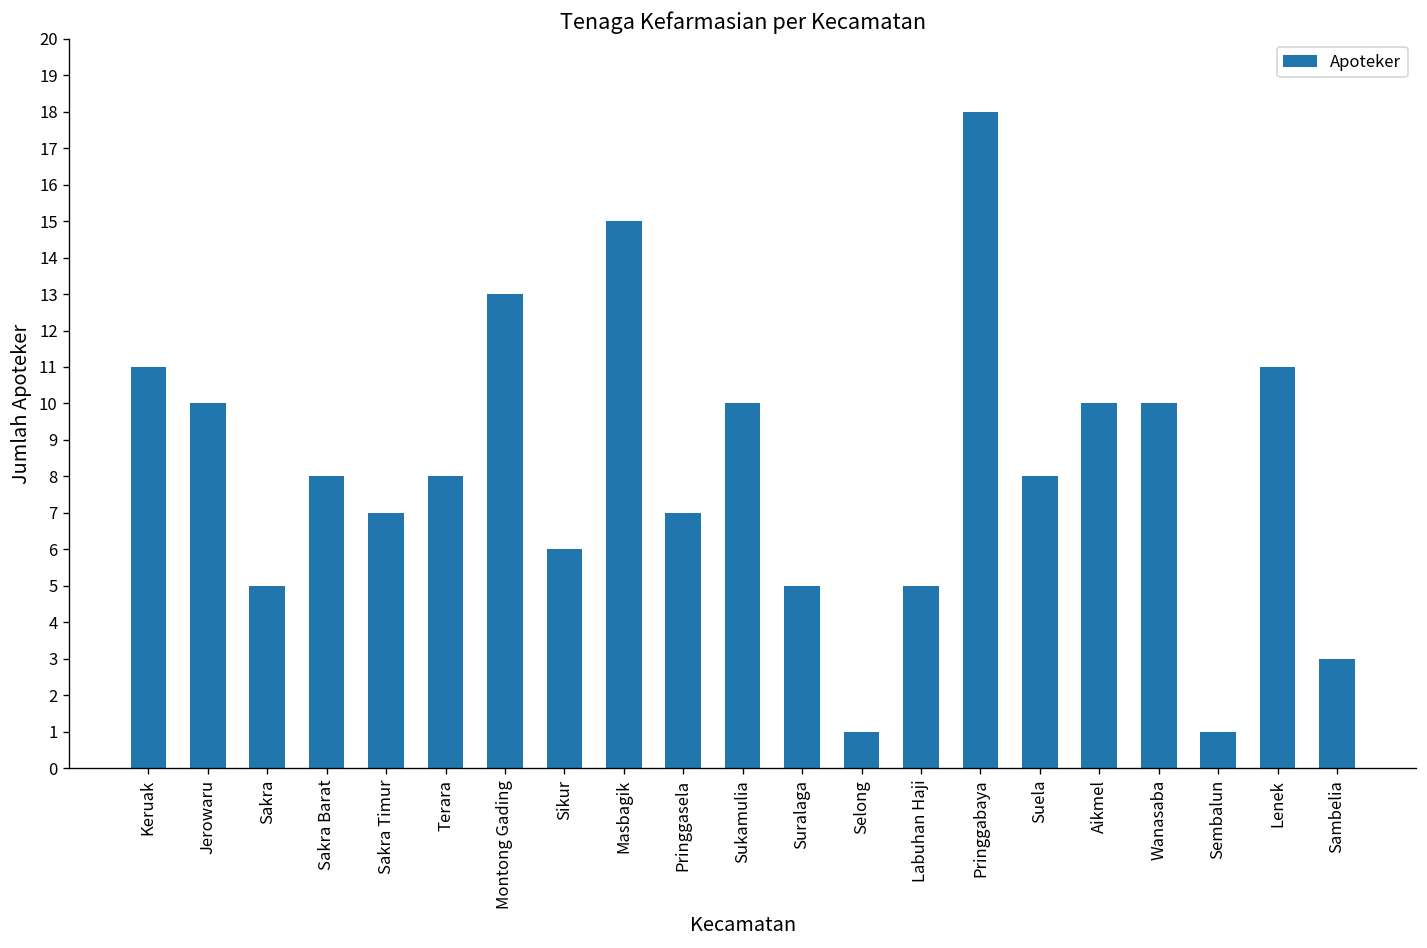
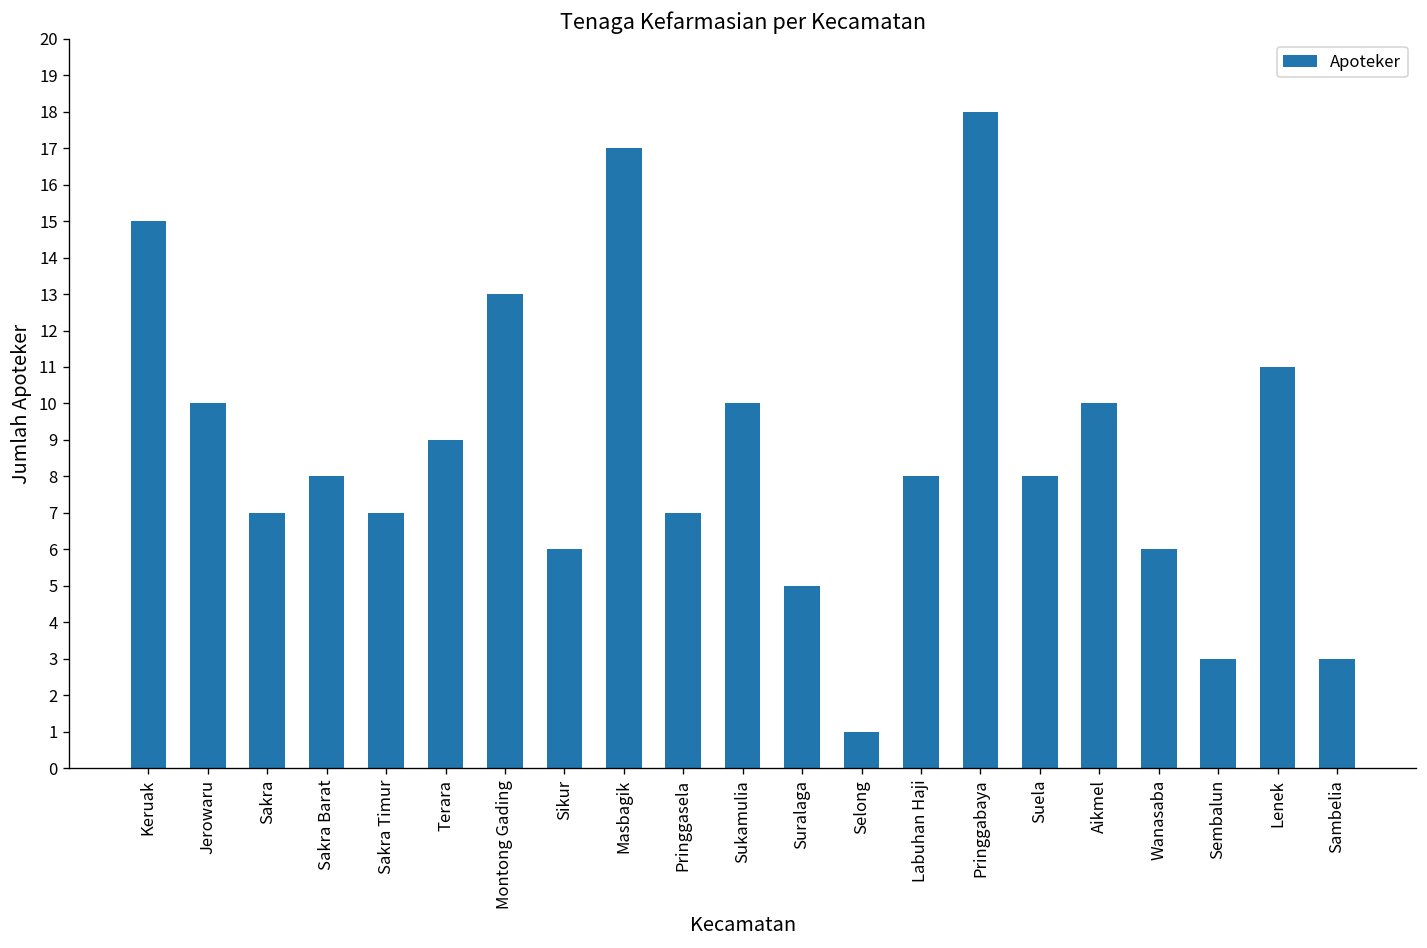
Keruak: 11 -> 15
Sakra: 5 -> 7
Terara: 8 -> 9
Masbagik: 15 -> 17
Labuhan Haji: 5 -> 8
Wanasaba: 10 -> 6
Sembalun: 1 -> 3
